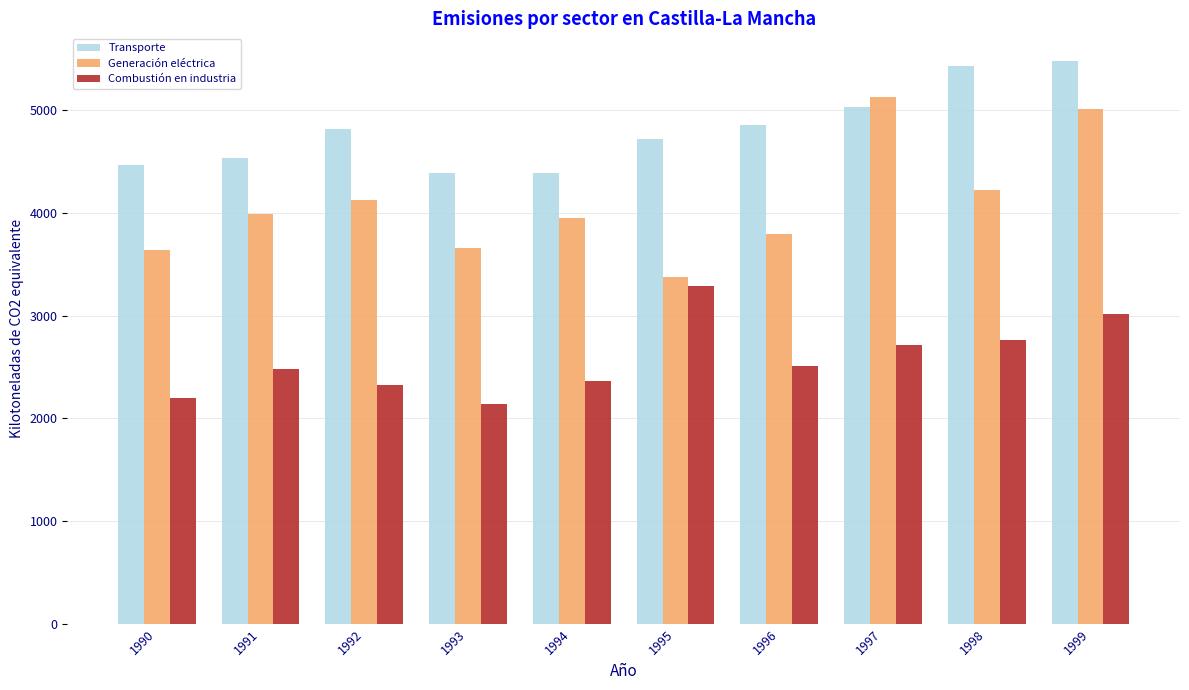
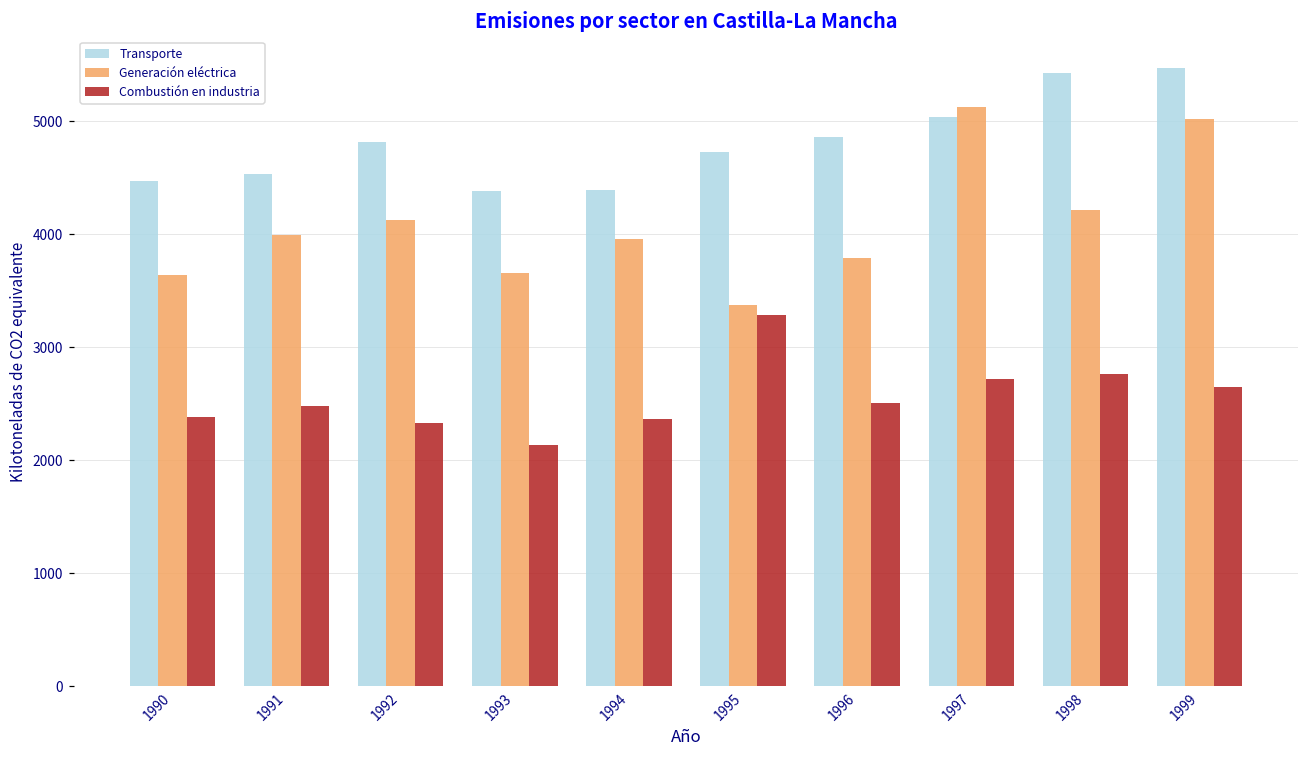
Combustión en industria, 1990: 2190 -> 2390
Combustión en industria, 1999: 3020 -> 2650
